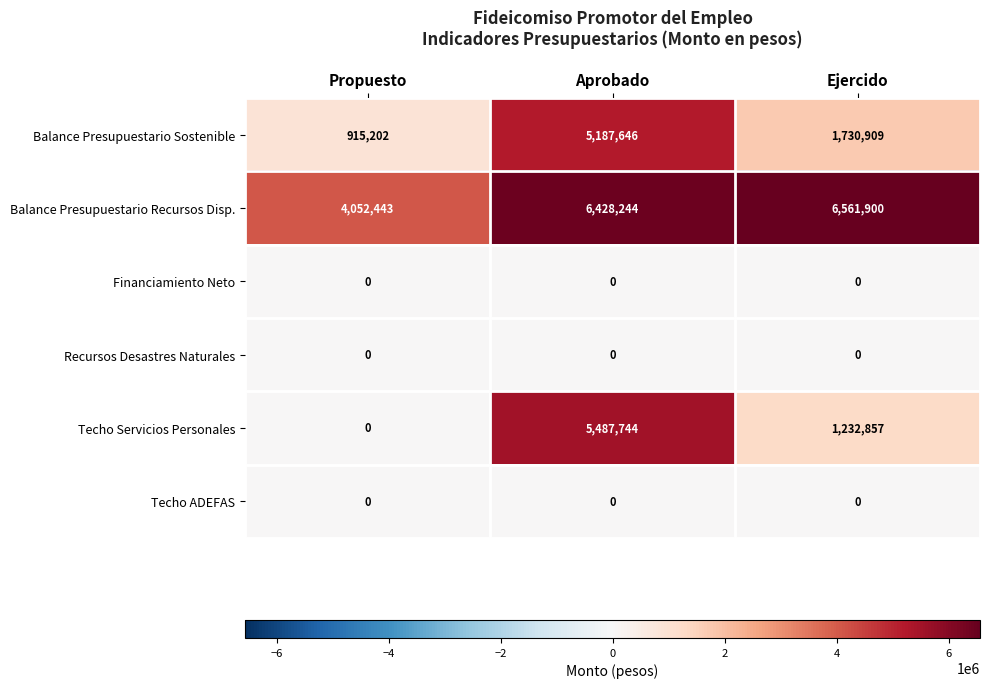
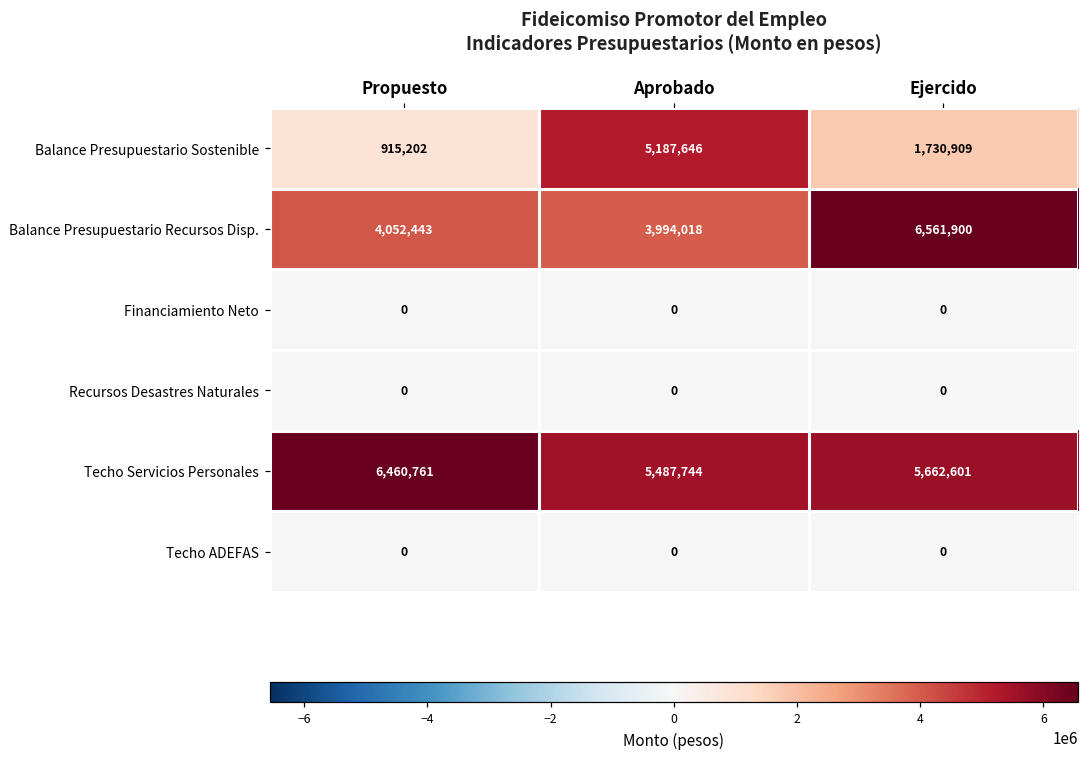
Balance Presupuestario Recursos Disp., Aprobado: 6,428,244 -> 3,994,018
Techo Servicios Personales, Propuesto: 0 -> 6,460,761
Techo Servicios Personales, Ejercido: 1,232,857 -> 5,662,601
